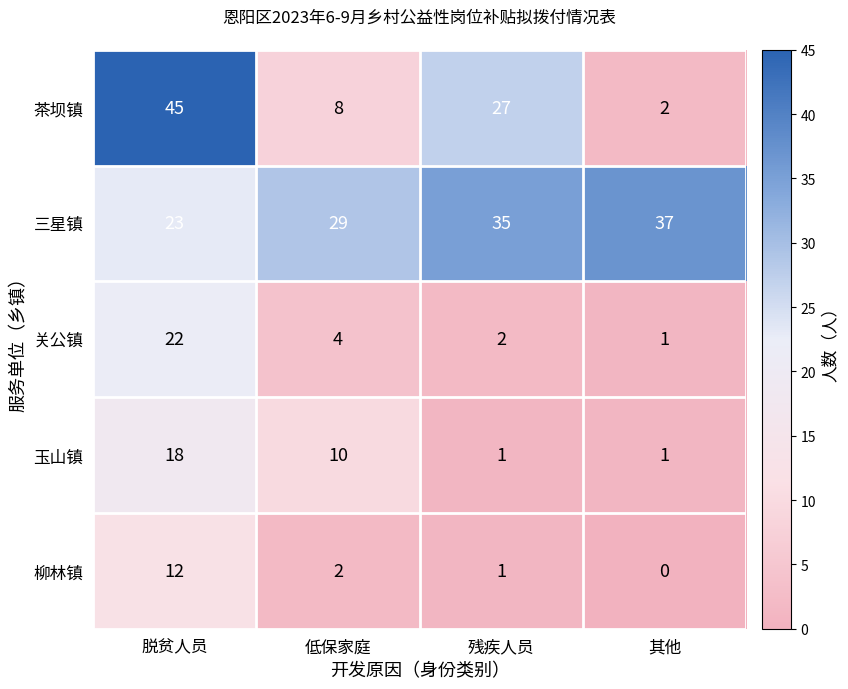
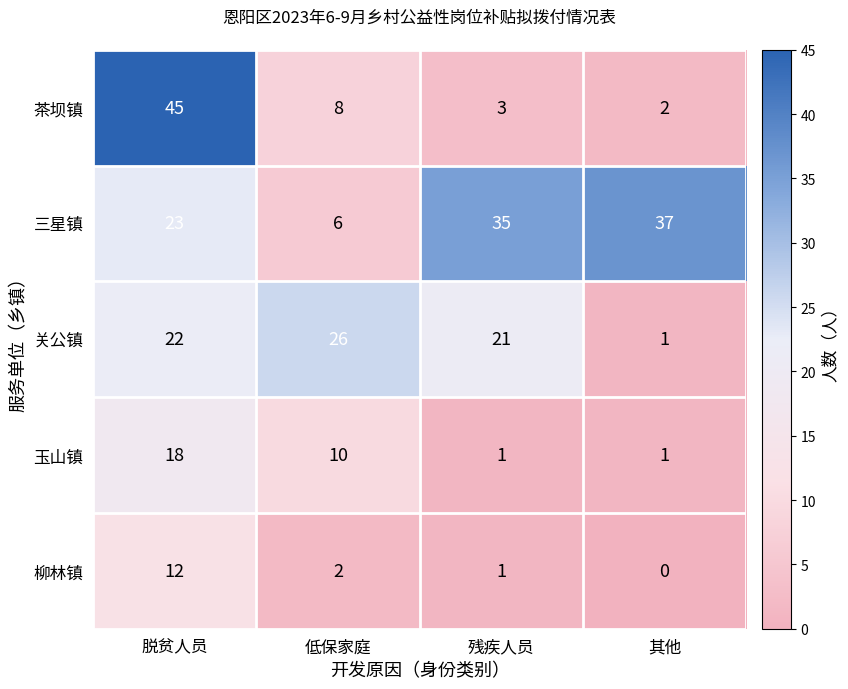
茶坝镇, 残疾人员: 27 -> 3
三星镇, 低保家庭: 29 -> 6
关公镇, 低保家庭: 4 -> 26
关公镇, 残疾人员: 2 -> 21
